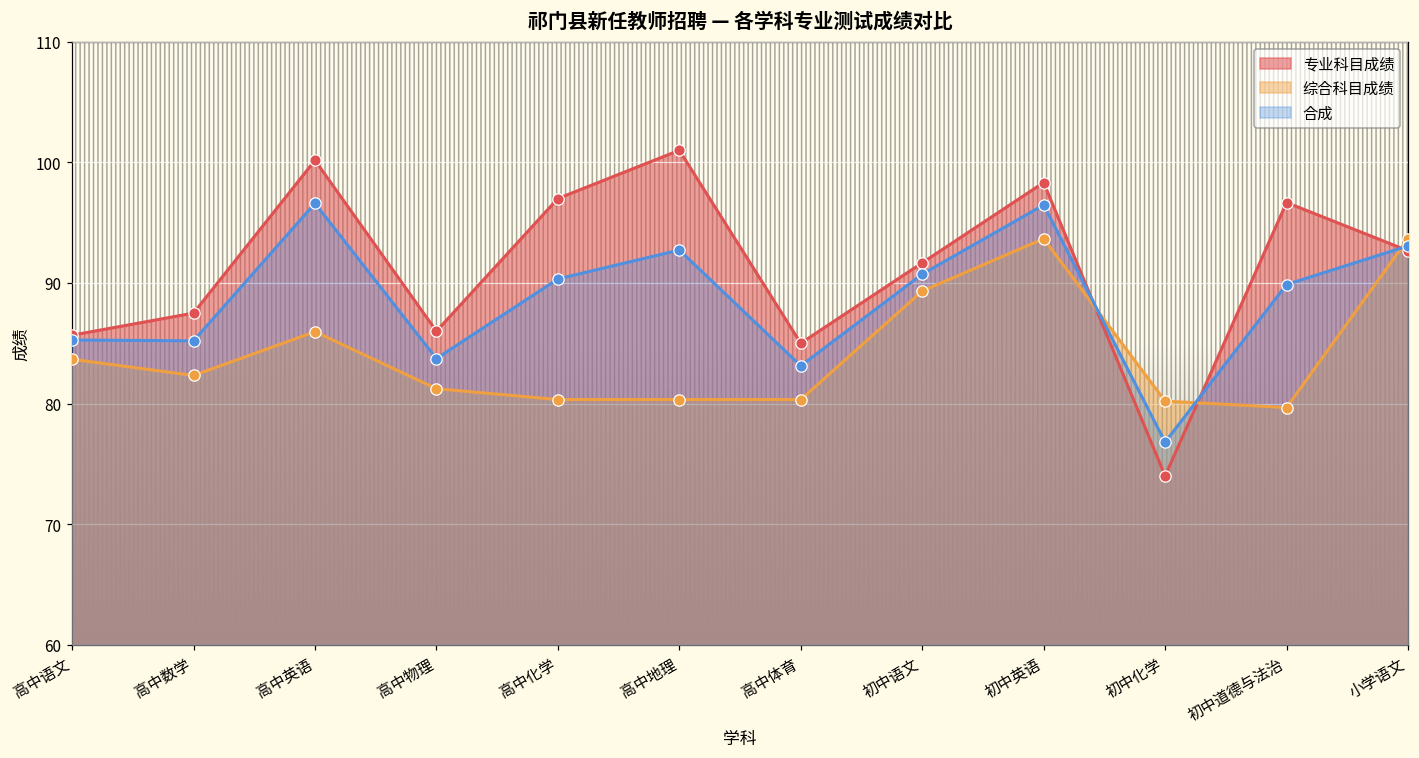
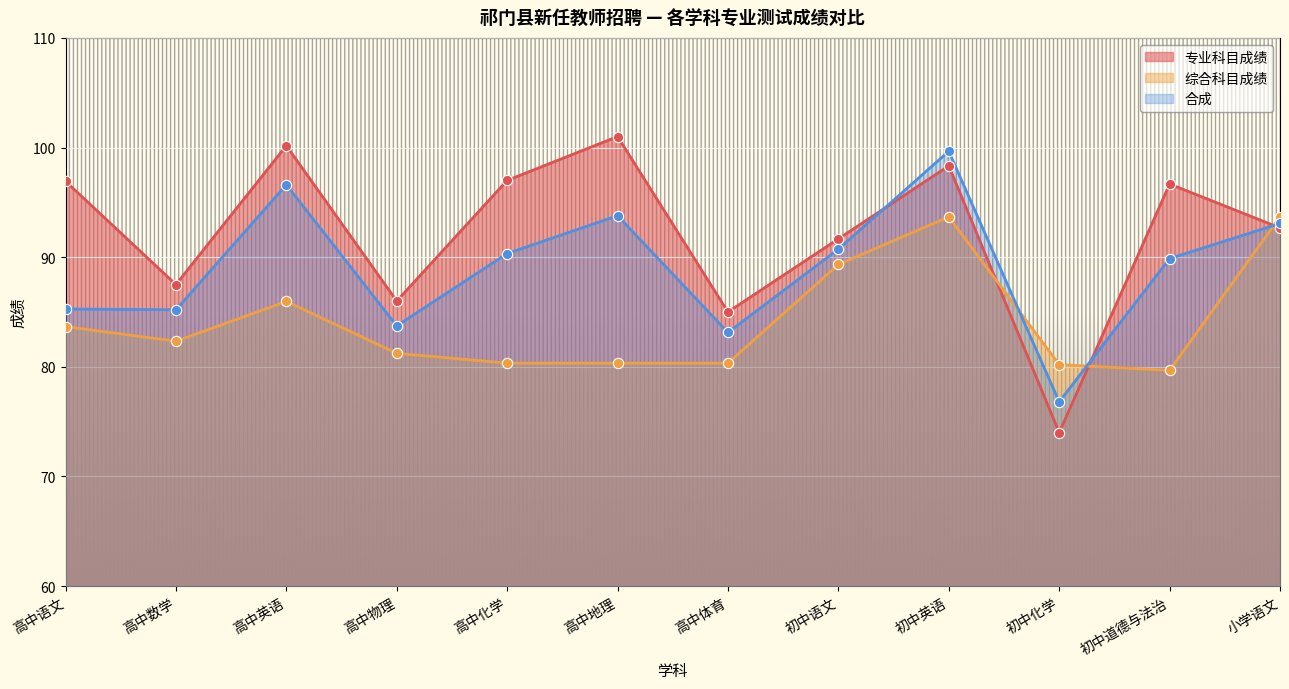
专业科目成绩, 高中语文: 85.7 -> 96.9
合成, 高中地理: 92.7 -> 93.8
合成, 初中英语: 96.5 -> 99.7
